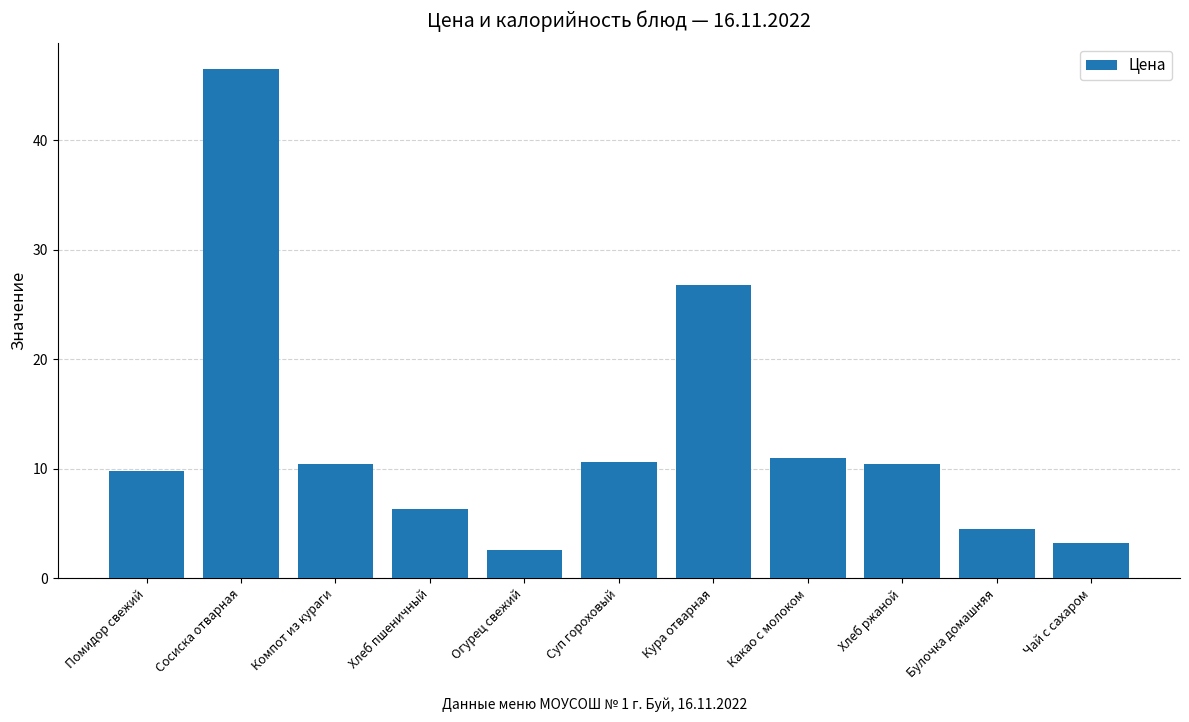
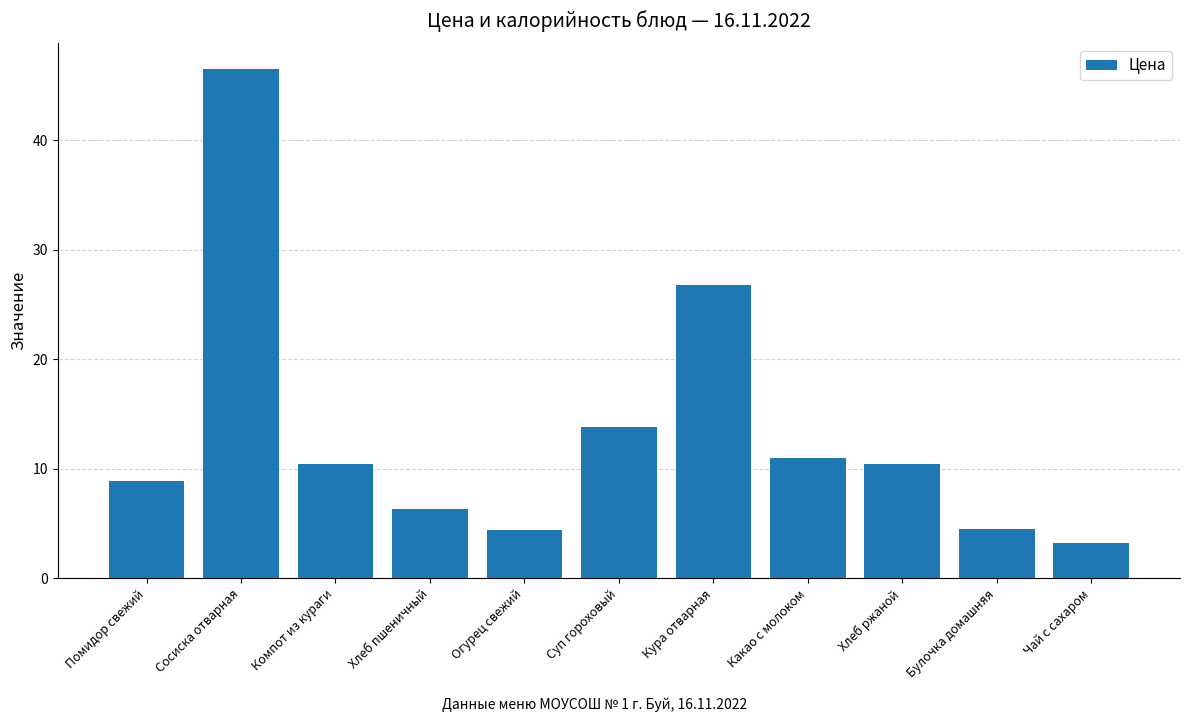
Помидор свежий: 9.8 -> 8.9
Огурец свежий: 2.6 -> 4.4
Суп гороховый: 10.6 -> 13.8
